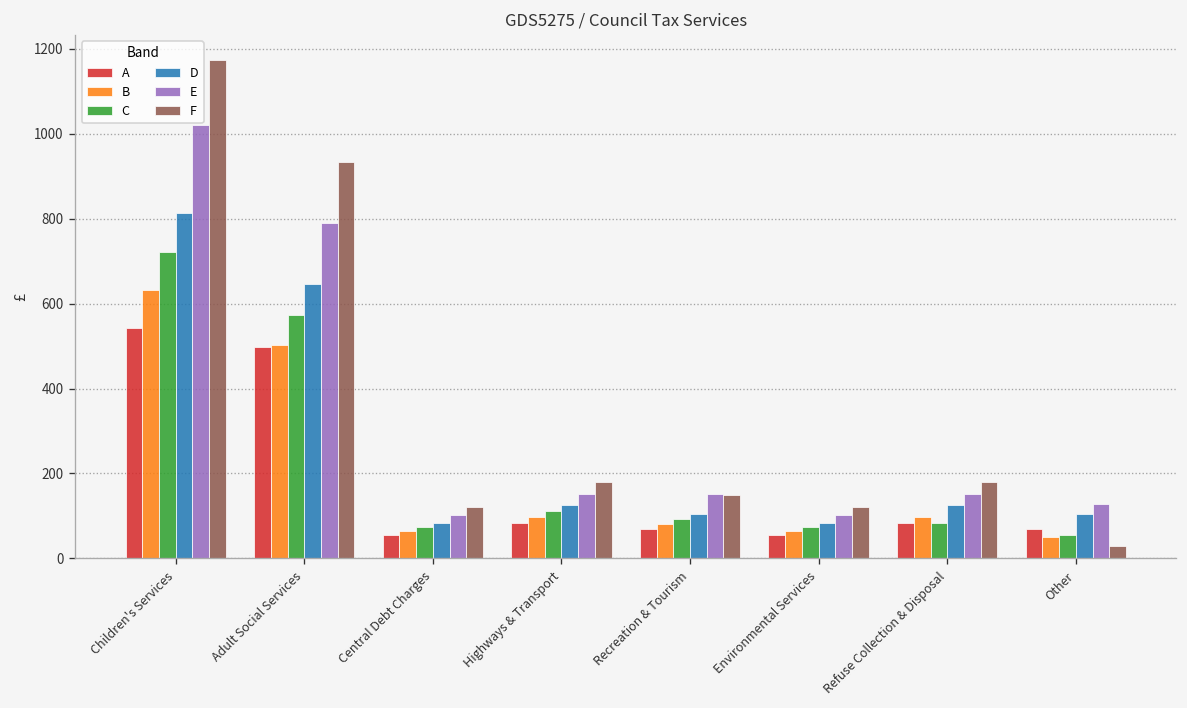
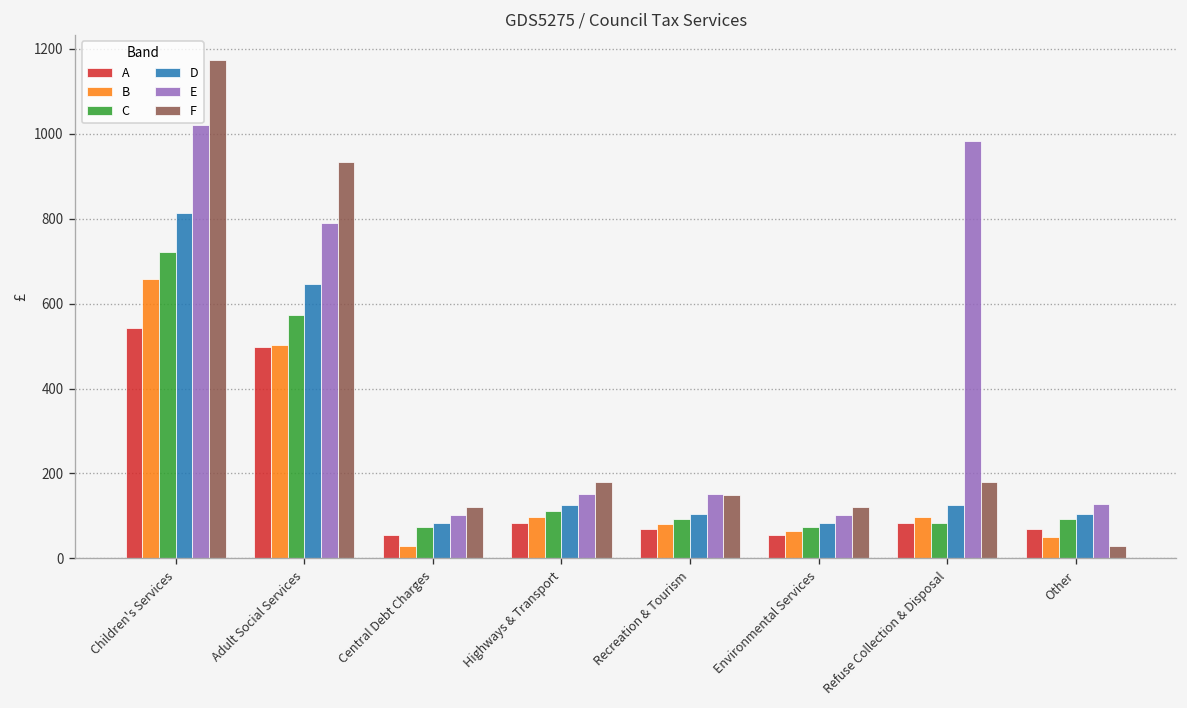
B, Children's Services: 630 -> 660
B, Central Debt Charges: 60 -> 30
E, Refuse Collection & Disposal: 150 -> 980
C, Other: 50 -> 90
